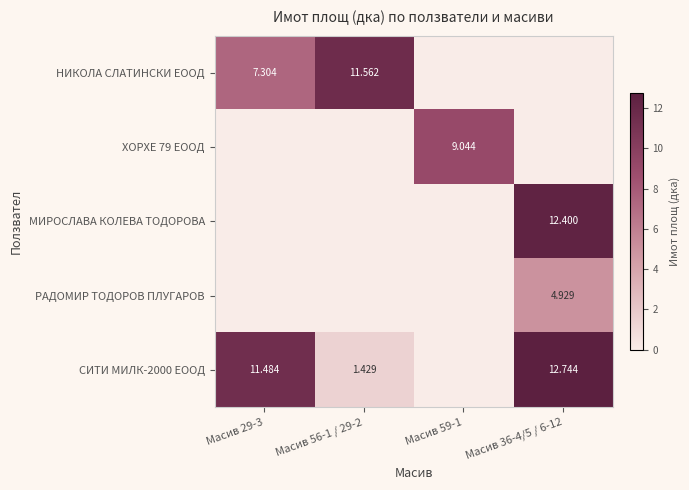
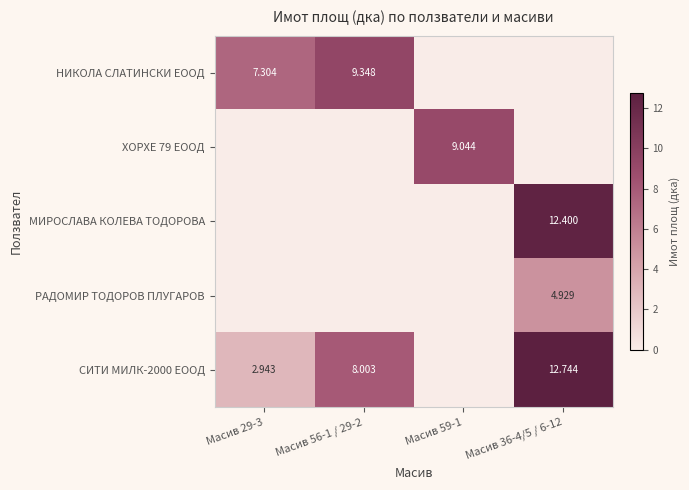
НИКОЛА СЛАТИНСКИ ЕООД, Масив 56-1 / 29-2: 11.562 -> 9.348
СИТИ МИЛК-2000 ЕООД, Масив 29-3: 11.484 -> 2.943
СИТИ МИЛК-2000 ЕООД, Масив 56-1 / 29-2: 1.429 -> 8.003
